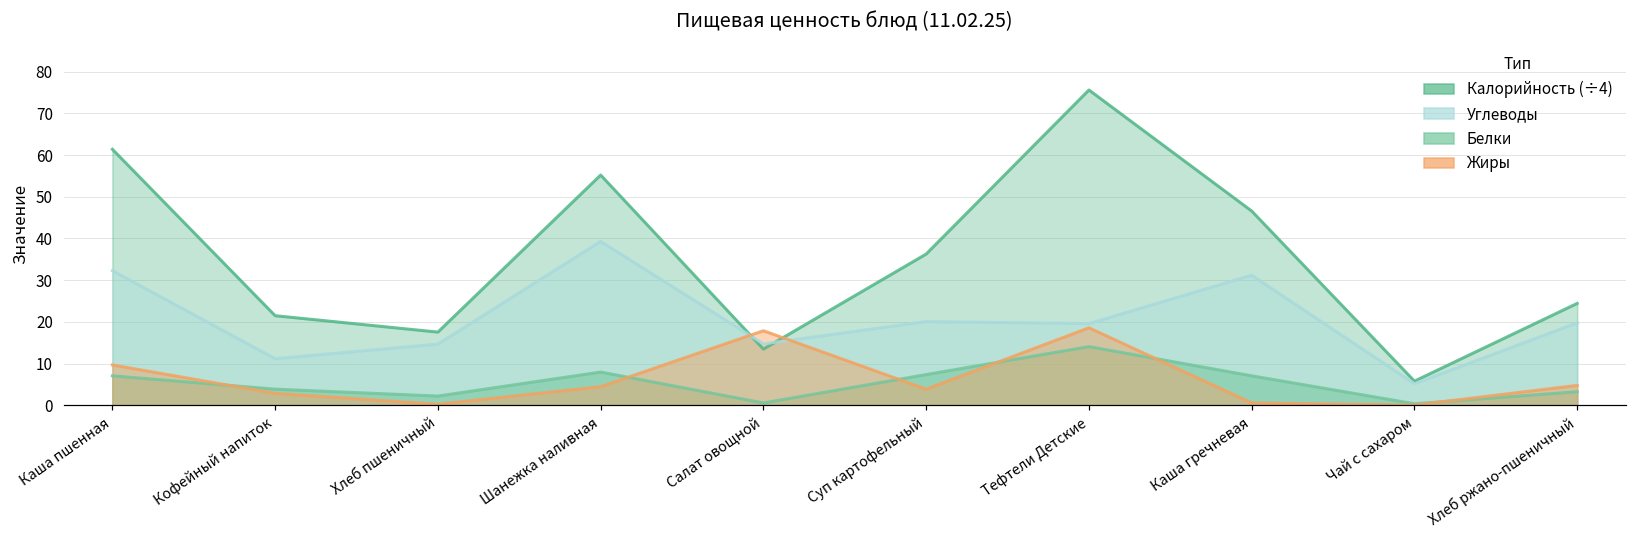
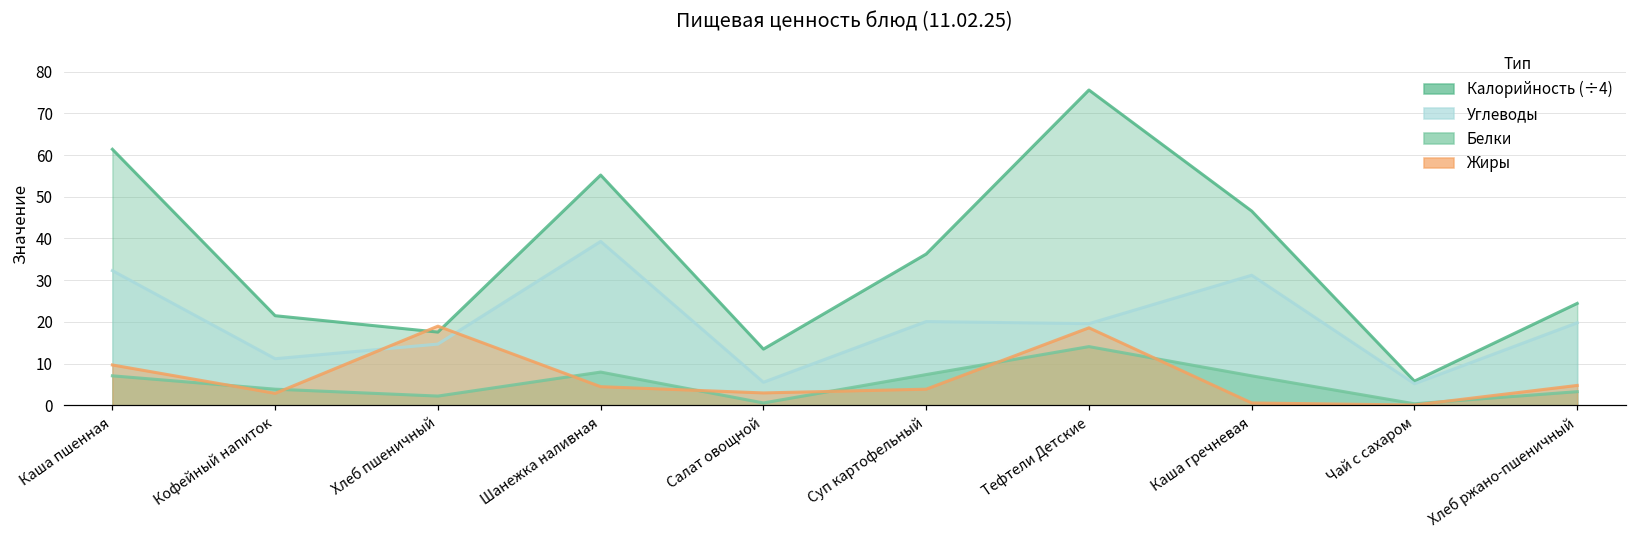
Жиры, Хлеб пшеничный: 0 -> 19
Углеводы, Салат овощной: 15 -> 6
Жиры, Салат овощной: 18 -> 3
